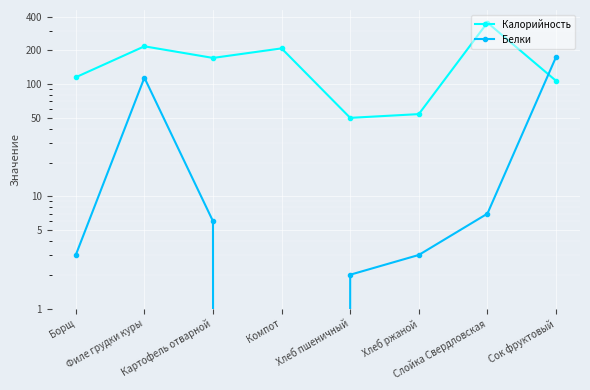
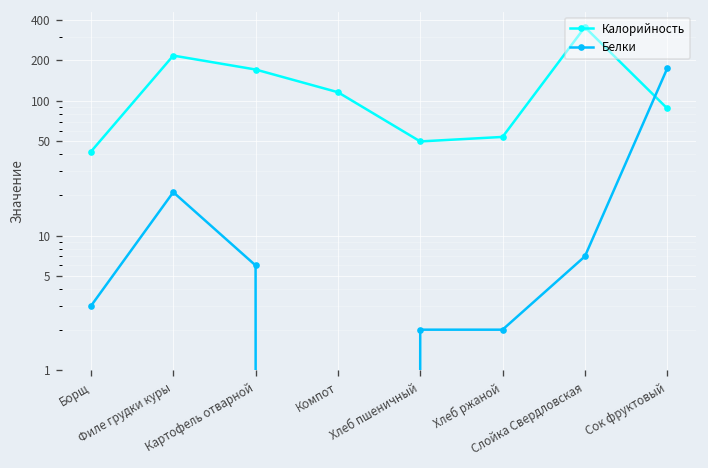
Калорийность, Борщ: 120 -> 42
Белки, Филе грудки куры: 110 -> 21
Калорийность, Компот: 210 -> 120
Белки, Хлеб ржаной: 3 -> 2
Калорийность, Сок фруктовый: 110 -> 90
